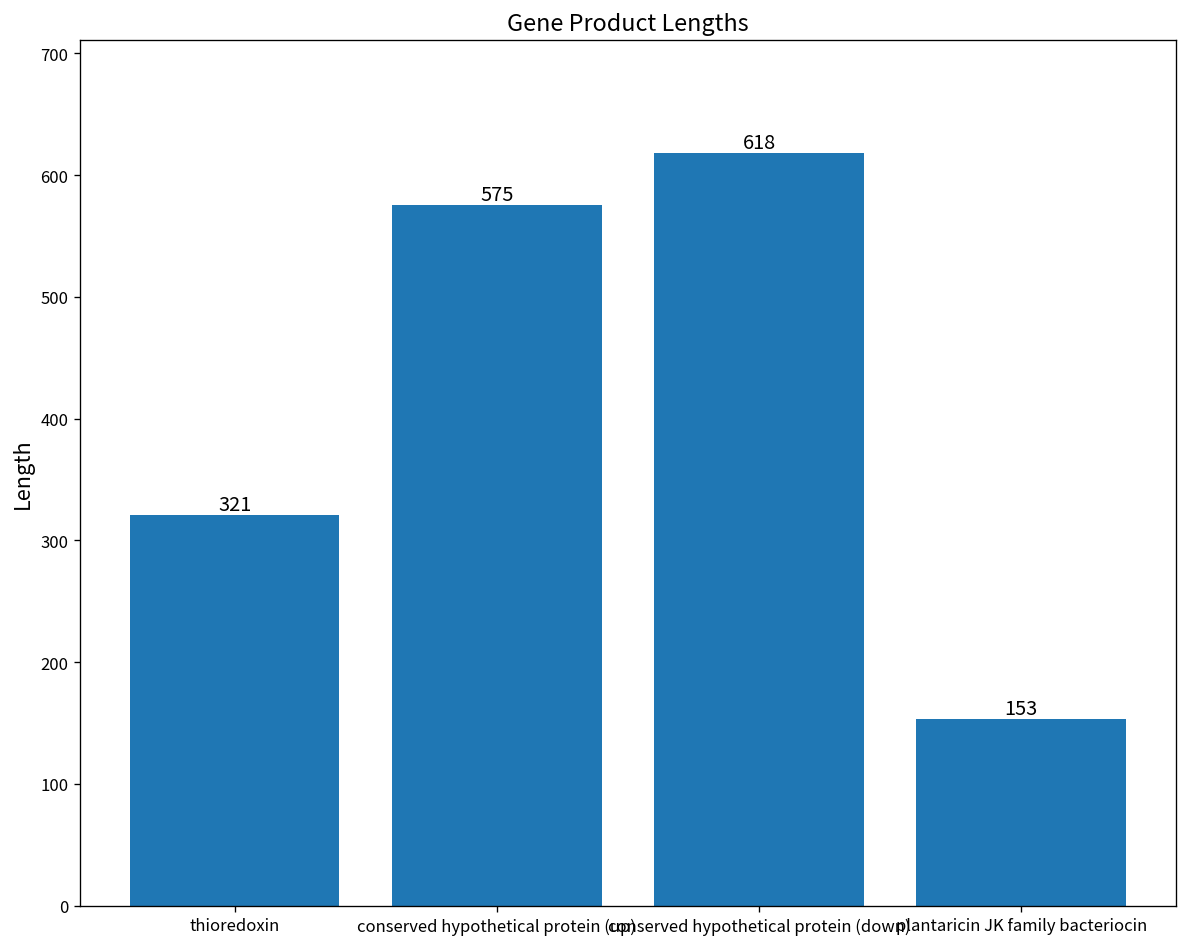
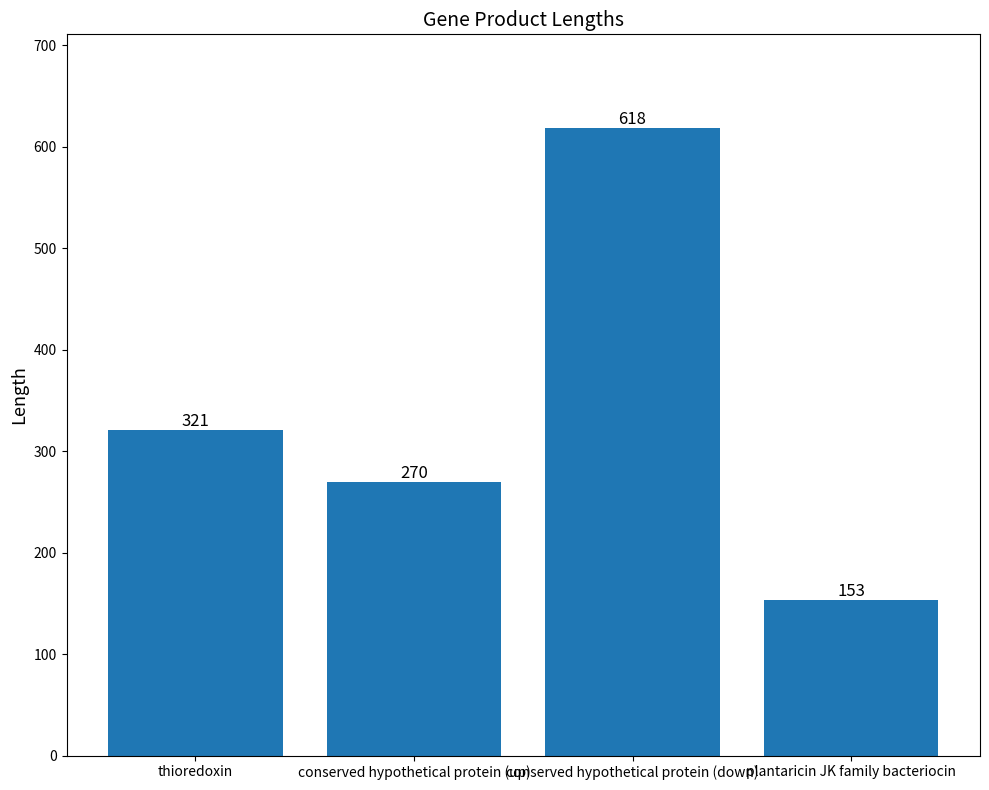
conserved hypothetical protein (up): 575 -> 270
